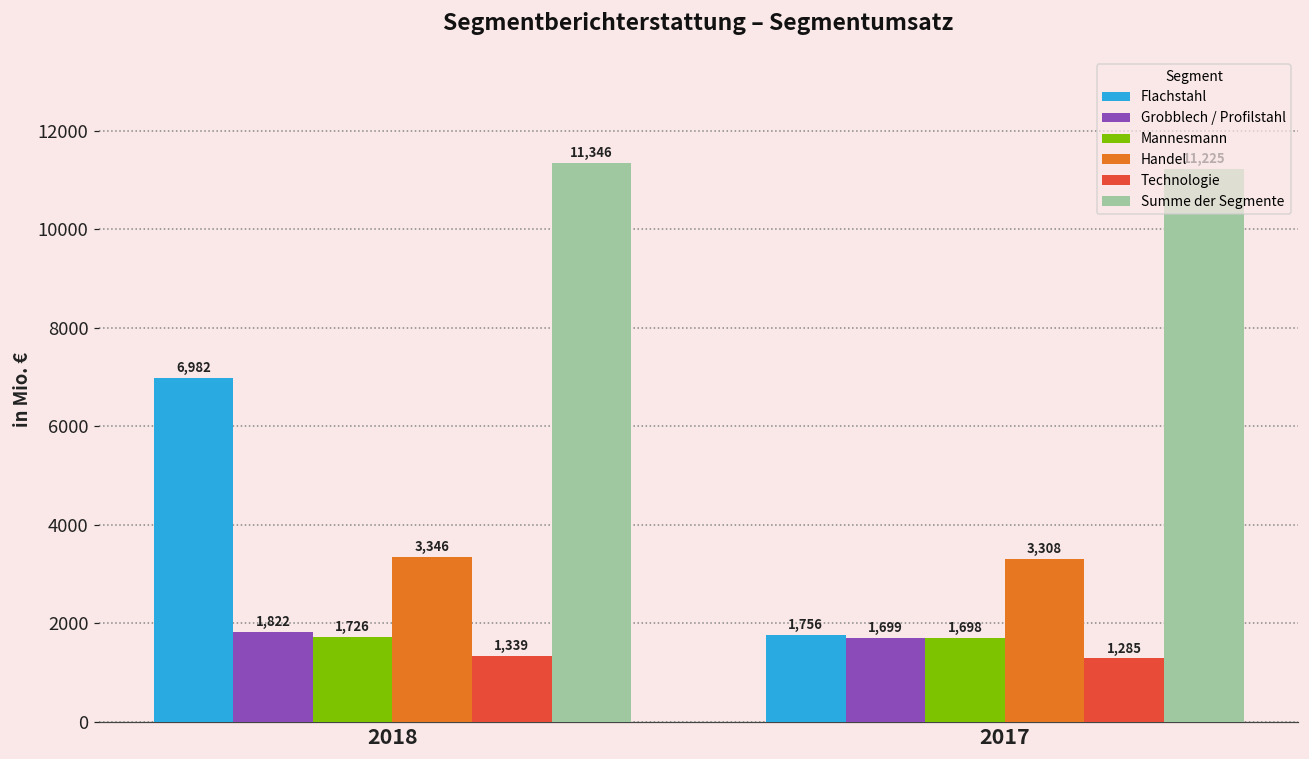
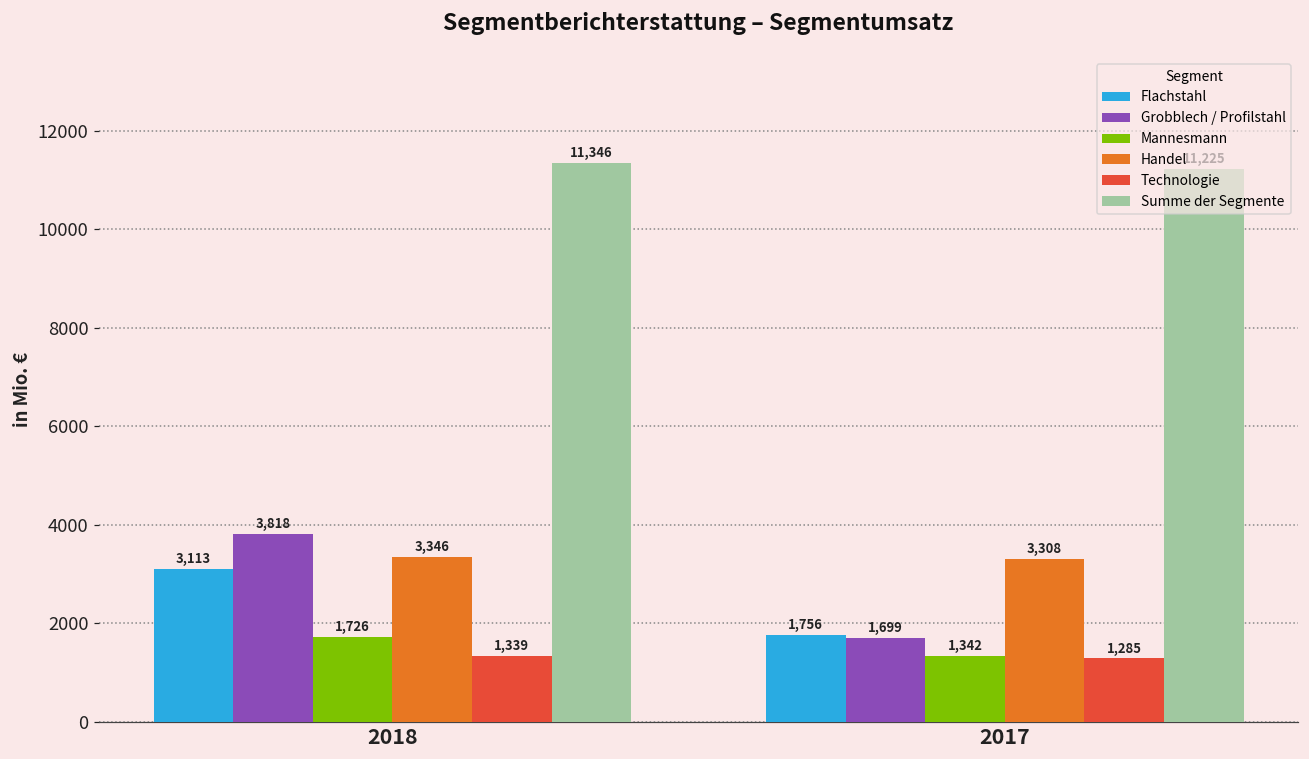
Flachstahl, 2018: 6,982 -> 3,113
Grobblech / Profilstahl, 2018: 1,822 -> 3,818
Mannesmann, 2017: 1,698 -> 1,342
